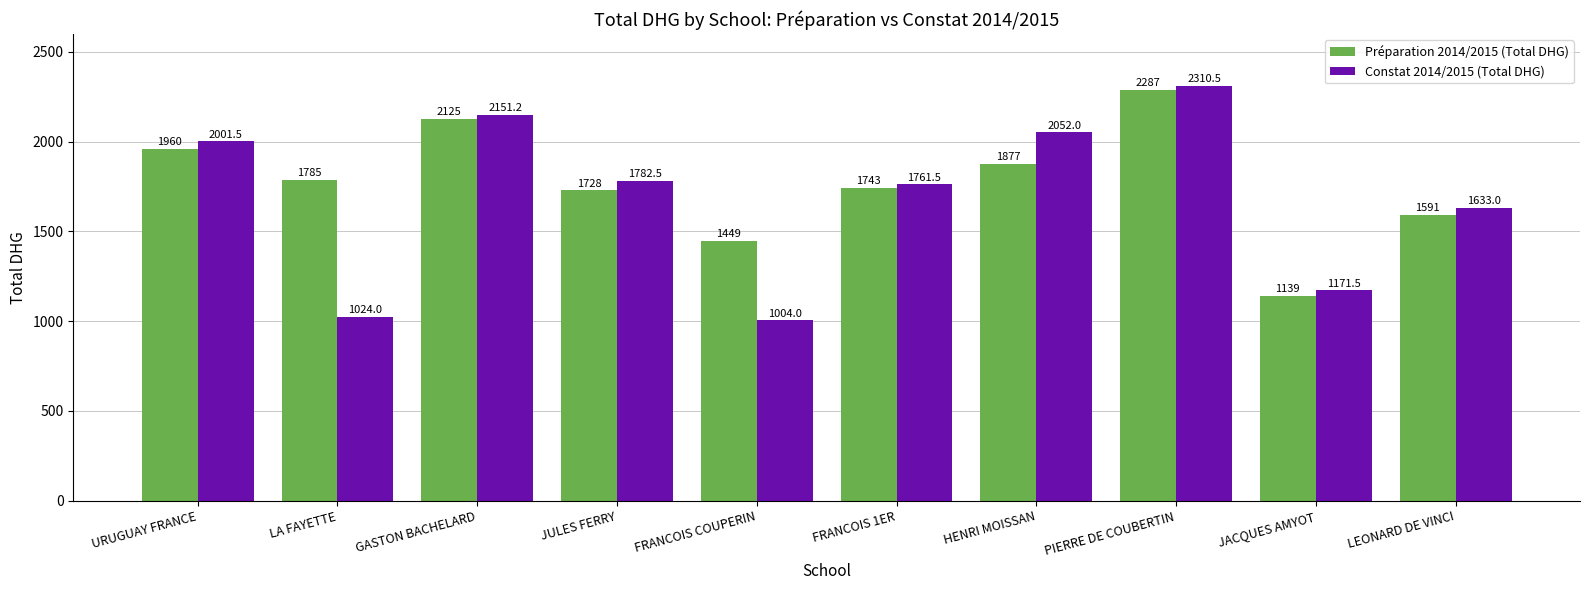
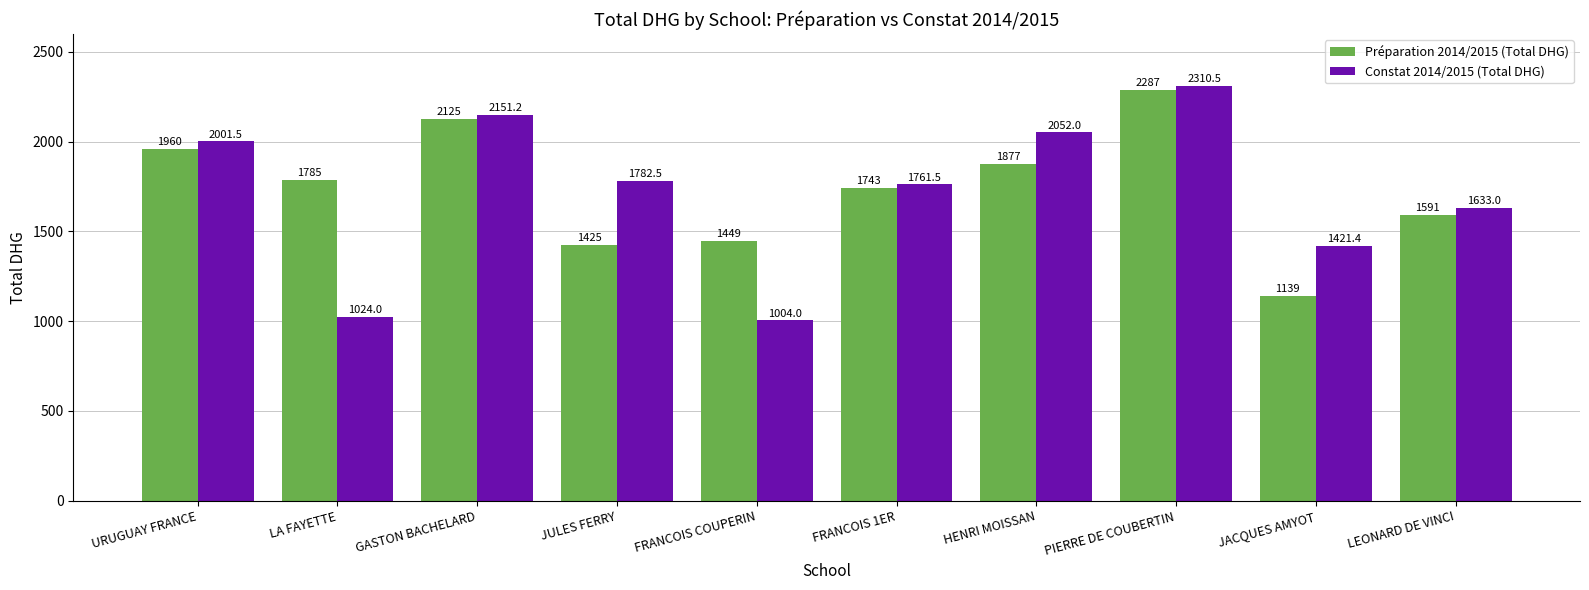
Préparation 2014/2015 (Total DHG), JULES FERRY: 1728 -> 1425
Constat 2014/2015 (Total DHG), JACQUES AMYOT: 1171.5 -> 1421.4
